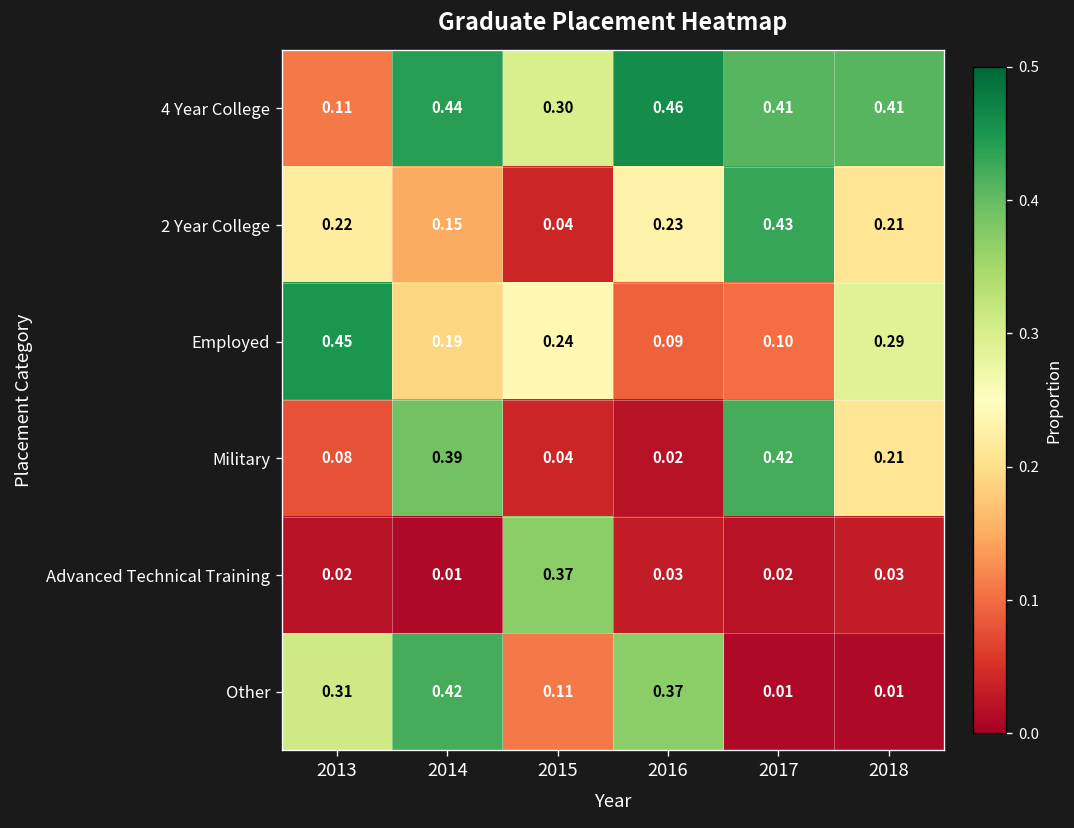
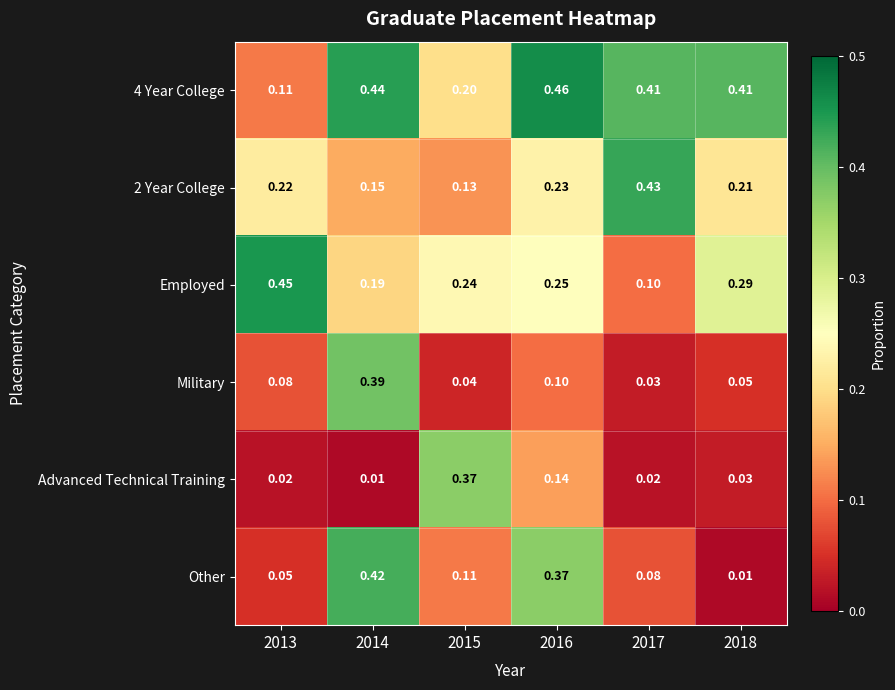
4 Year College, 2015: 0.30 -> 0.20
2 Year College, 2015: 0.04 -> 0.13
Employed, 2016: 0.09 -> 0.25
Military, 2016: 0.02 -> 0.10
Military, 2017: 0.42 -> 0.03
Military, 2018: 0.21 -> 0.05
Advanced Technical Training, 2016: 0.03 -> 0.14
Other, 2013: 0.31 -> 0.05
Other, 2017: 0.01 -> 0.08
